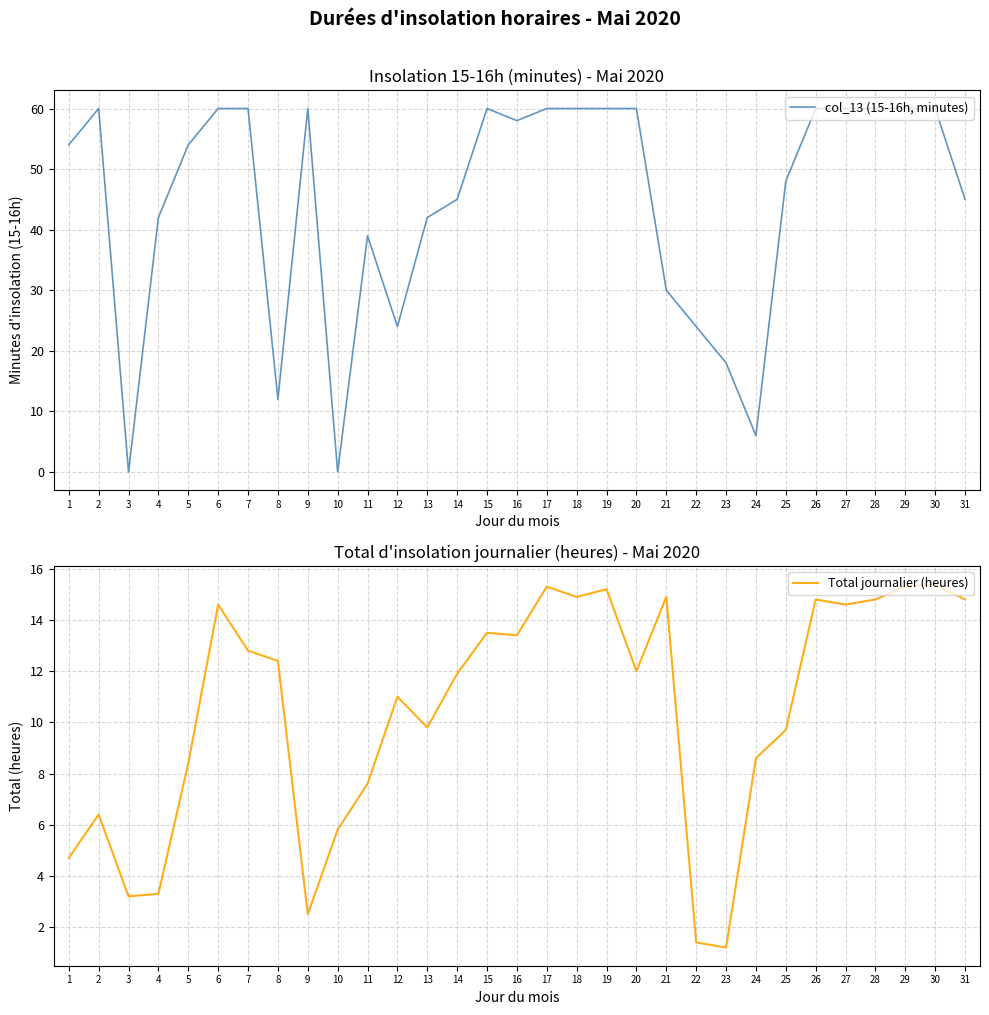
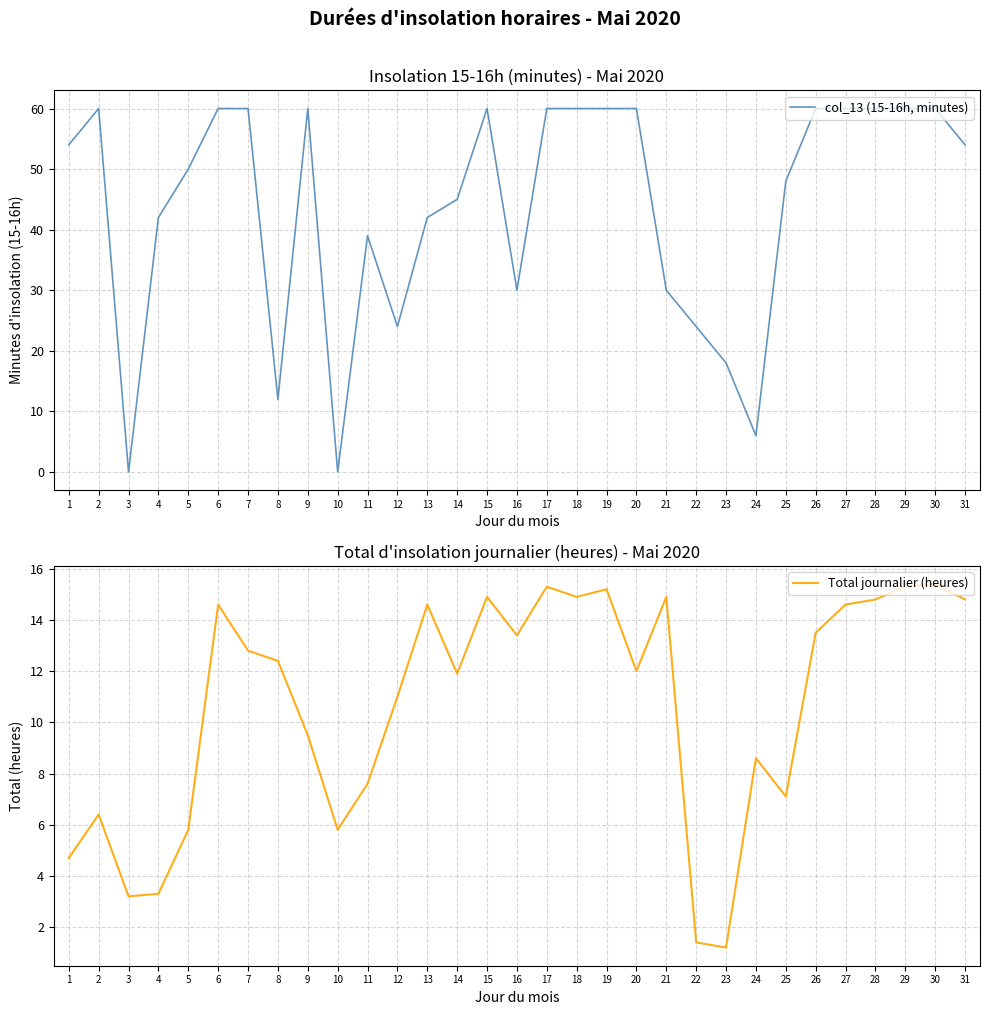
Insolation 15-16h (minutes) - Mai 2020, 5: 54 -> 50
Insolation 15-16h (minutes) - Mai 2020, 16: 58 -> 30
Insolation 15-16h (minutes) - Mai 2020, 31: 45 -> 54
Total d'insolation journalier (heures) - Mai 2020, 5: 8.4 -> 5.8
Total d'insolation journalier (heures) - Mai 2020, 9: 2.5 -> 9.5
Total d'insolation journalier (heures) - Mai 2020, 13: 9.8 -> 14.6
Total d'insolation journalier (heures) - Mai 2020, 15: 13.5 -> 14.9
Total d'insolation journalier (heures) - Mai 2020, 25: 9.7 -> 7.1
Total d'insolation journalier (heures) - Mai 2020, 26: 14.8 -> 13.5
